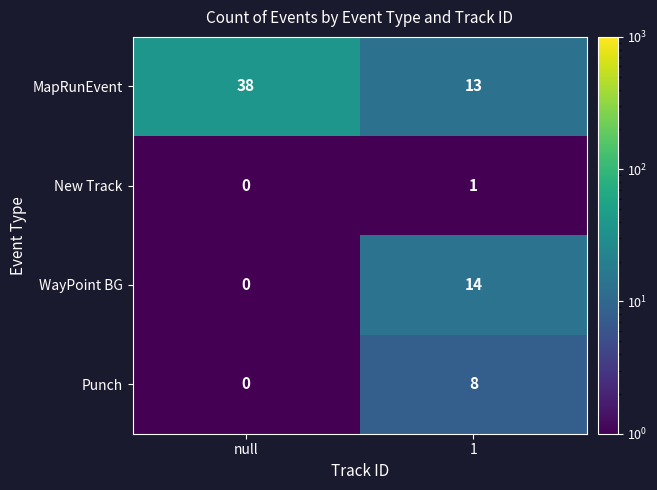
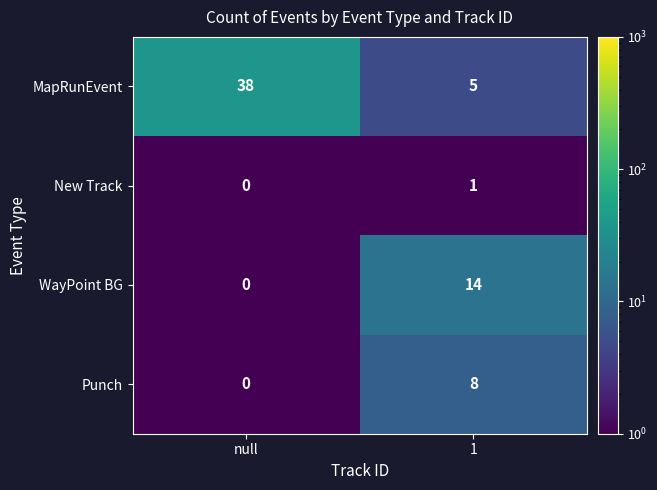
MapRunEvent, 1: 13 -> 5
